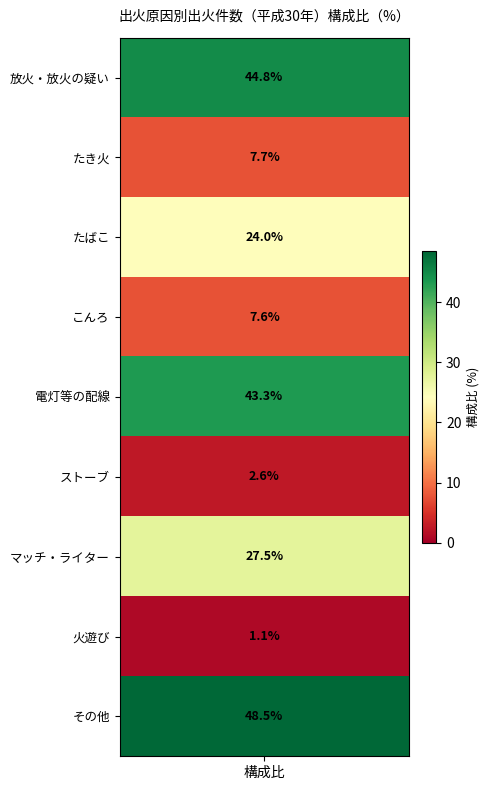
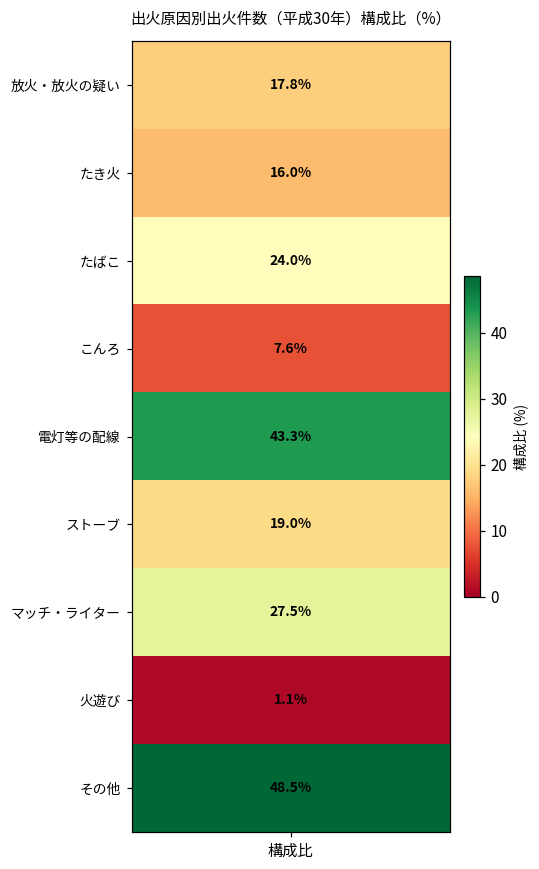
放火・放火の疑い, 構成比: 44.8% -> 17.8%
たき火, 構成比: 7.7% -> 16.0%
ストーブ, 構成比: 2.6% -> 19.0%
